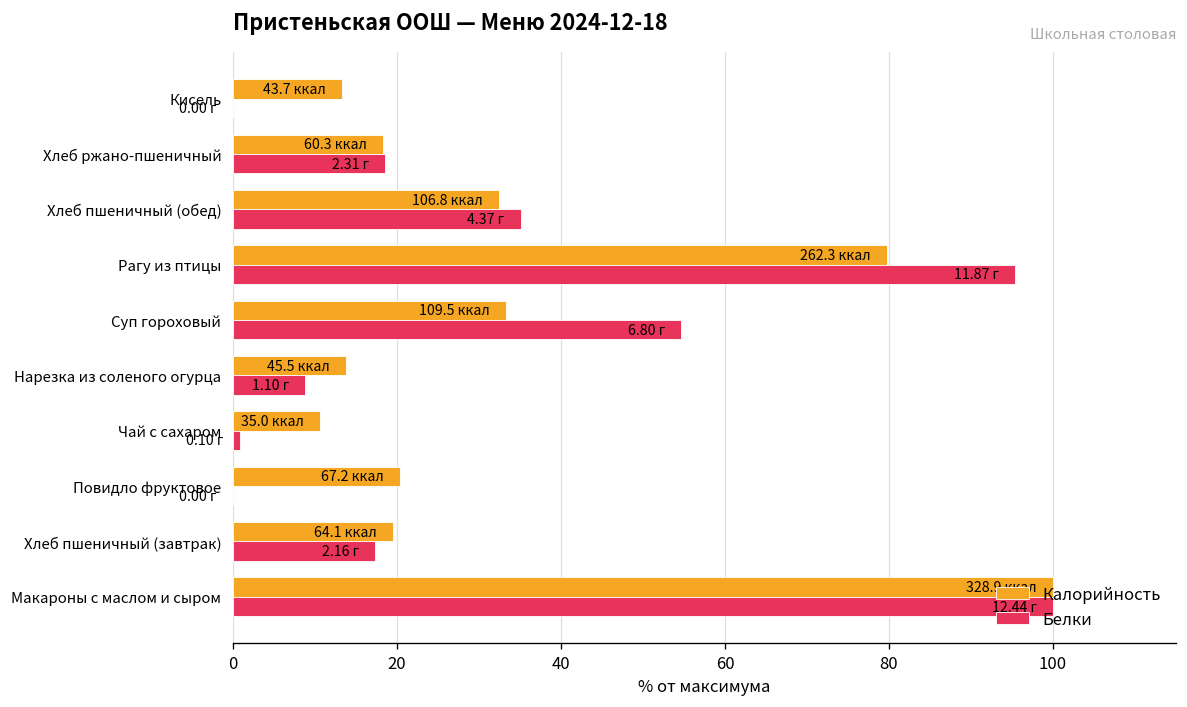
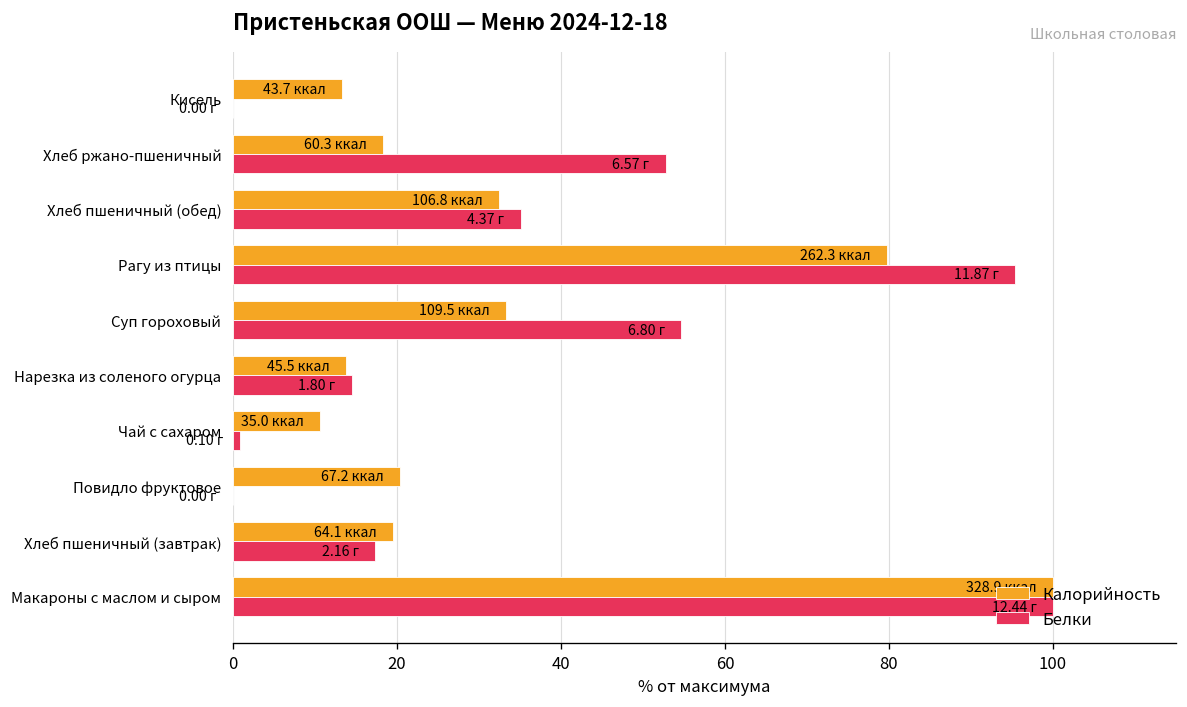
Белки, Хлеб ржано-пшеничный: 2.31 -> 6.57
Белки, Нарезка из соленого огурца: 1.10 -> 1.80
